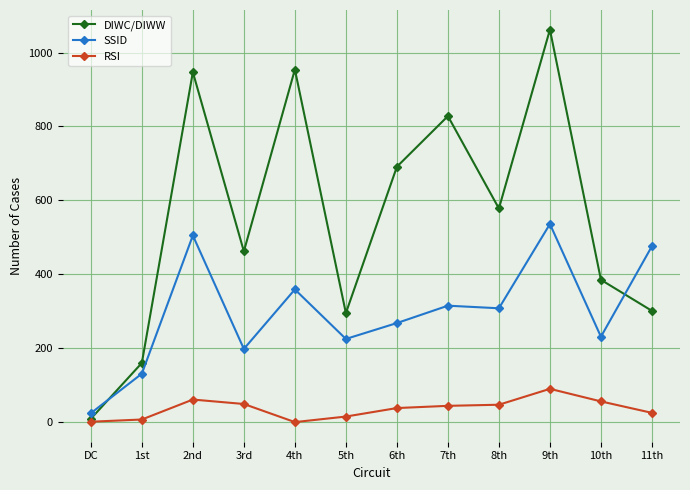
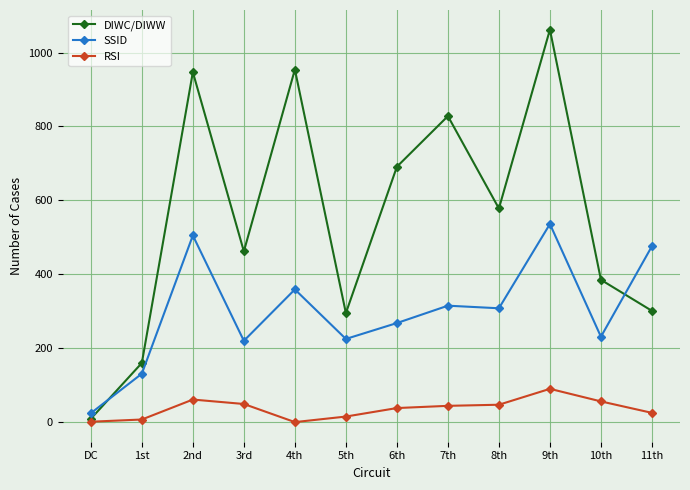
SSID, 3rd: 200 -> 220
